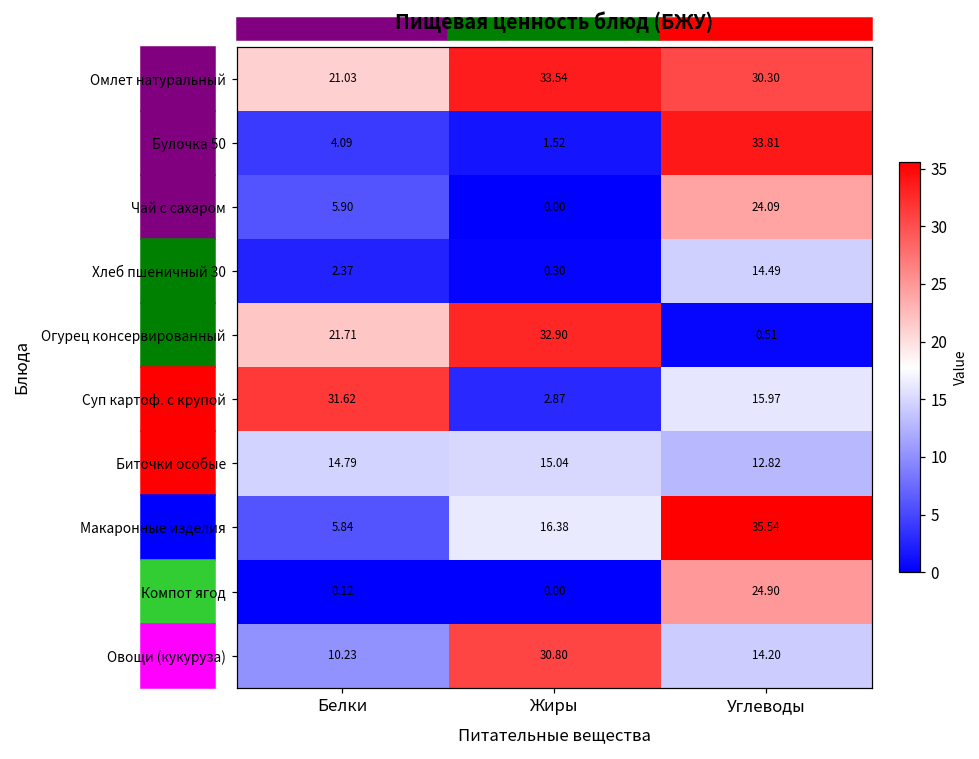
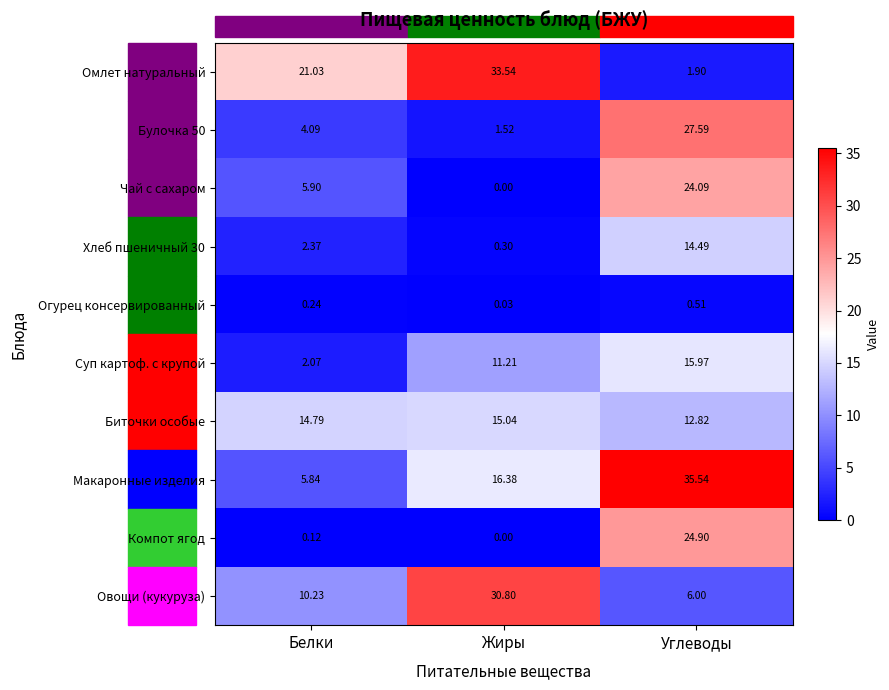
Омлет натуральный, Углеводы: 30.30 -> 1.90
Булочка 50, Углеводы: 33.81 -> 27.59
Огурец консервированный, Белки: 21.71 -> 0.24
Огурец консервированный, Жиры: 32.90 -> 0.03
Суп картоф. с крупой, Белки: 31.62 -> 2.07
Суп картоф. с крупой, Жиры: 2.87 -> 11.21
Овощи (кукуруза), Углеводы: 14.20 -> 6.00
